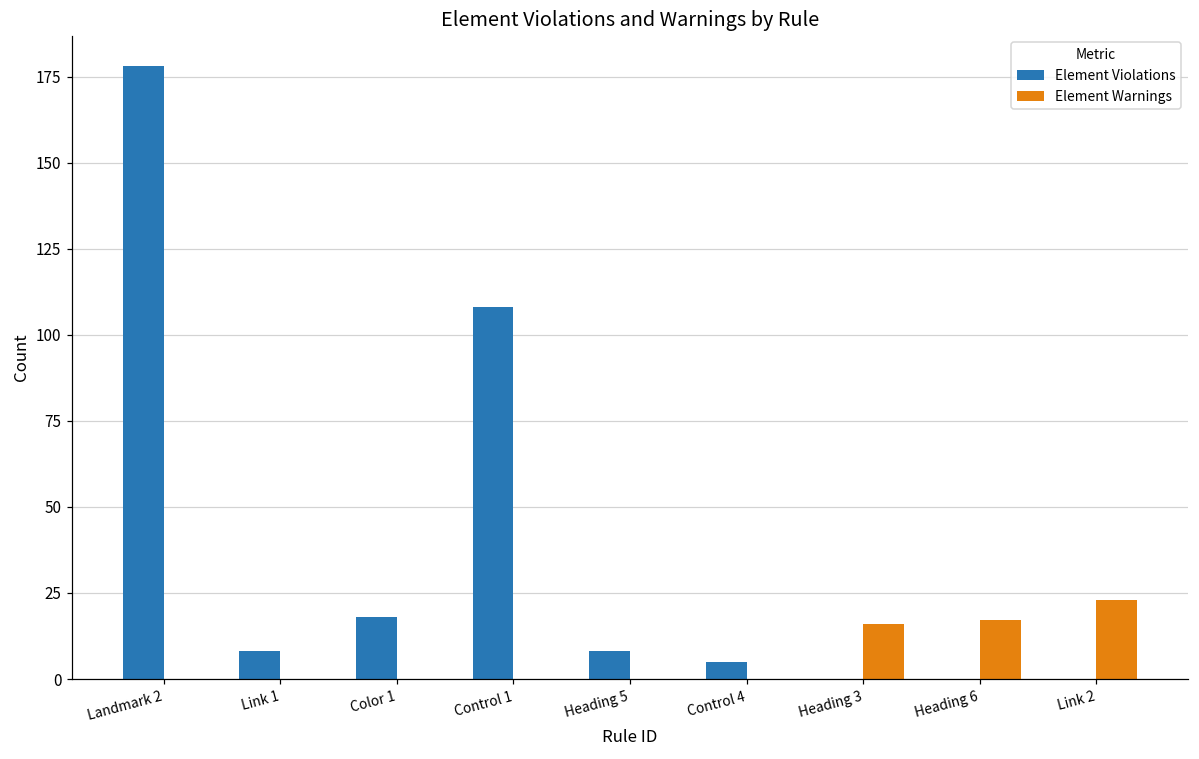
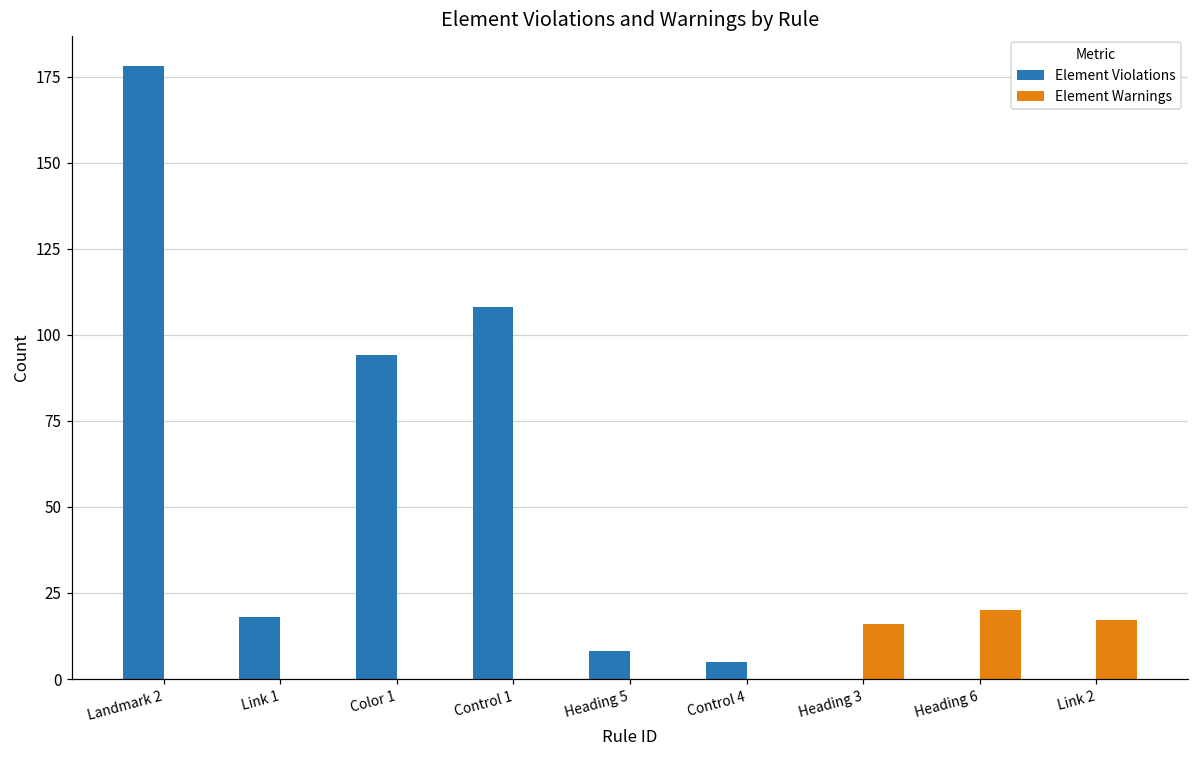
Element Violations, Link 1: 8 -> 18
Element Violations, Color 1: 18 -> 94
Element Warnings, Heading 6: 17 -> 20
Element Warnings, Link 2: 23 -> 17
